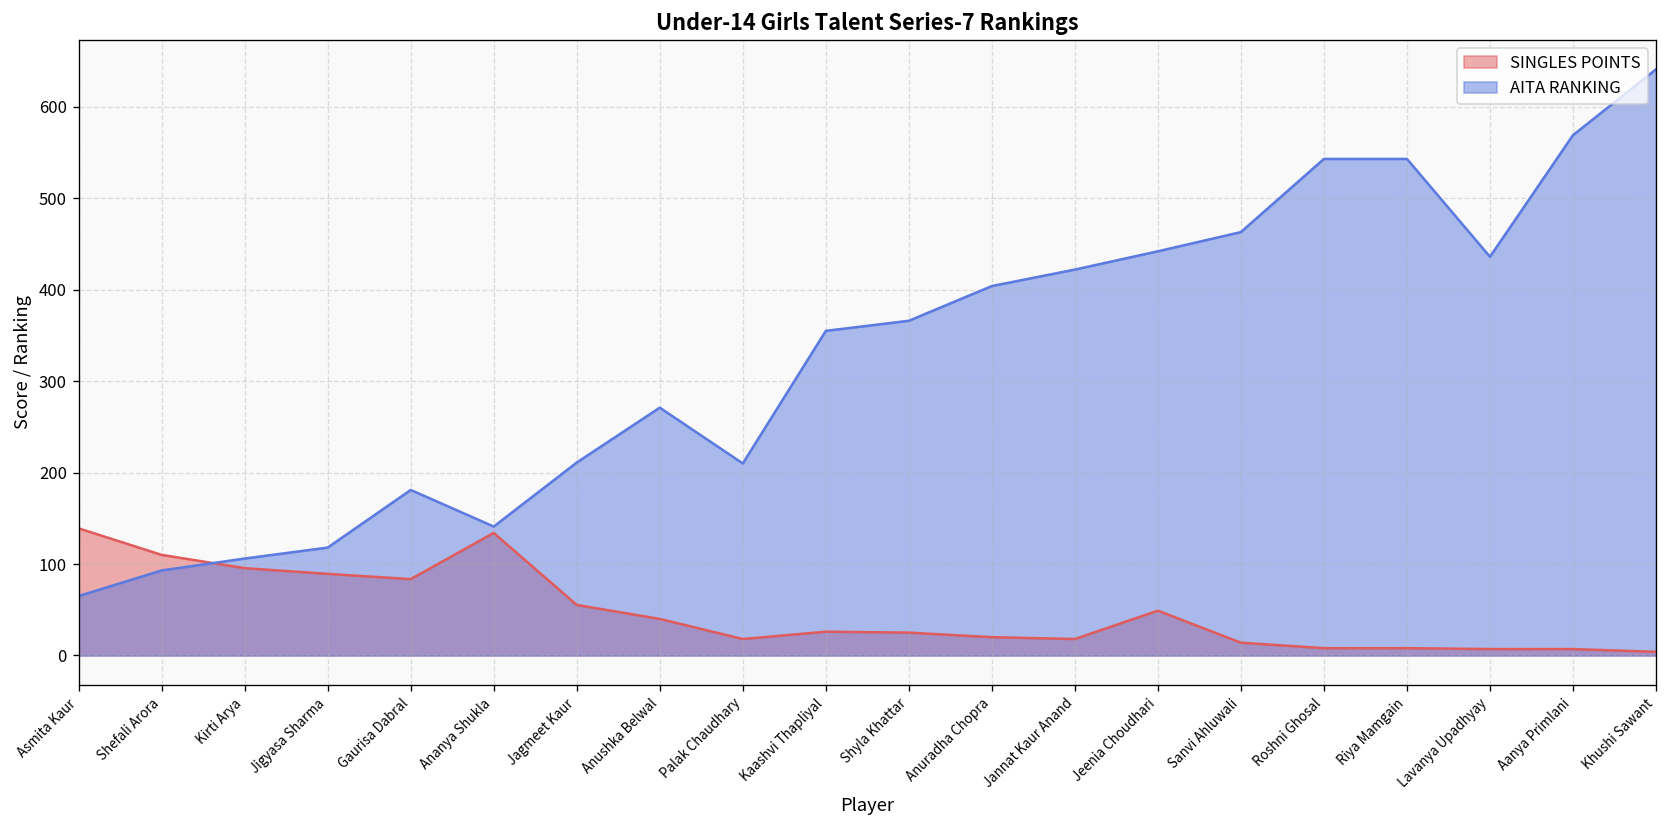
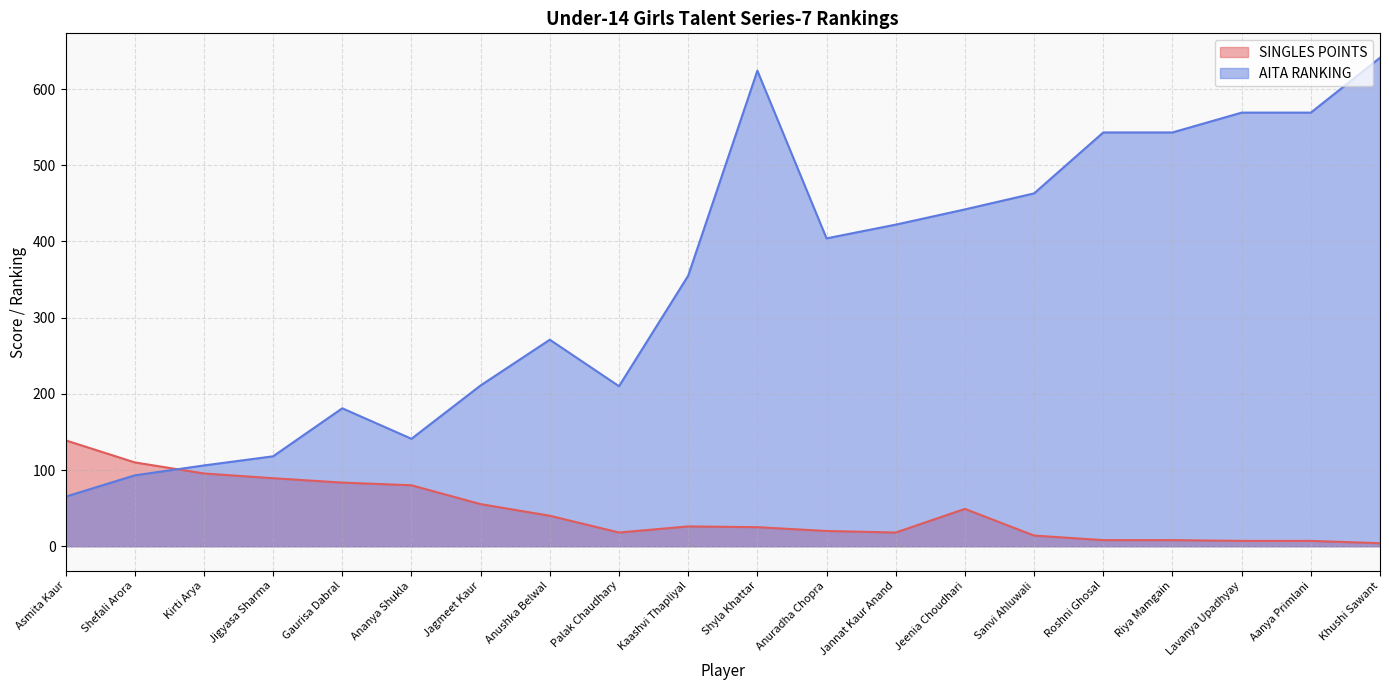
SINGLES POINTS, Ananya Shukla: 130 -> 80
AITA RANKING, Shyla Khattar: 370 -> 620
AITA RANKING, Lavanya Upadhyay: 440 -> 570
